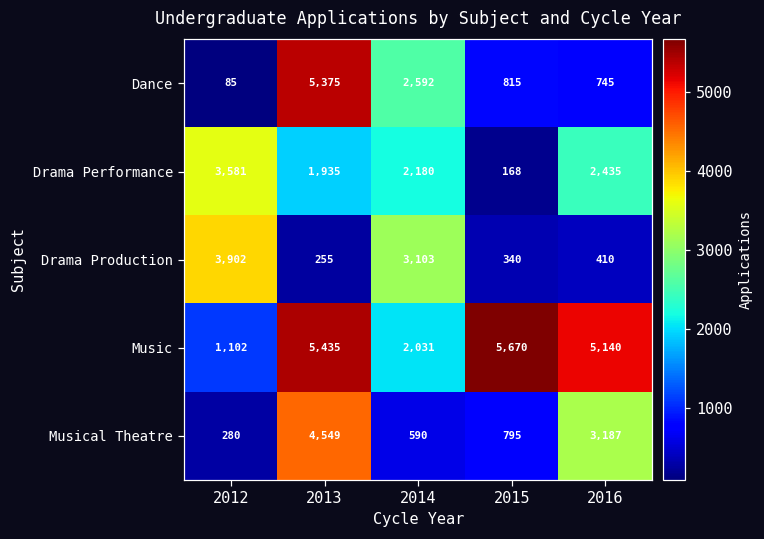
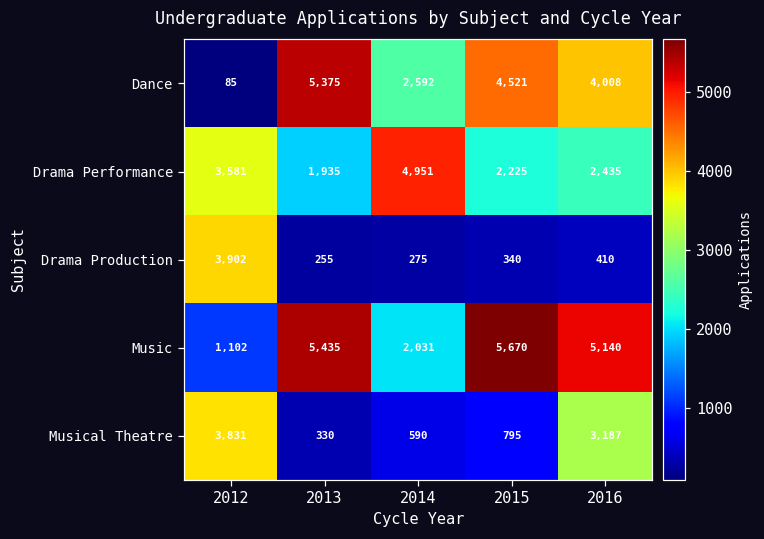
Dance, 2015: 815 -> 4,521
Dance, 2016: 745 -> 4,008
Drama Performance, 2014: 2,180 -> 4,951
Drama Performance, 2015: 168 -> 2,225
Drama Production, 2014: 3,103 -> 275
Musical Theatre, 2012: 280 -> 3,831
Musical Theatre, 2013: 4,549 -> 330
